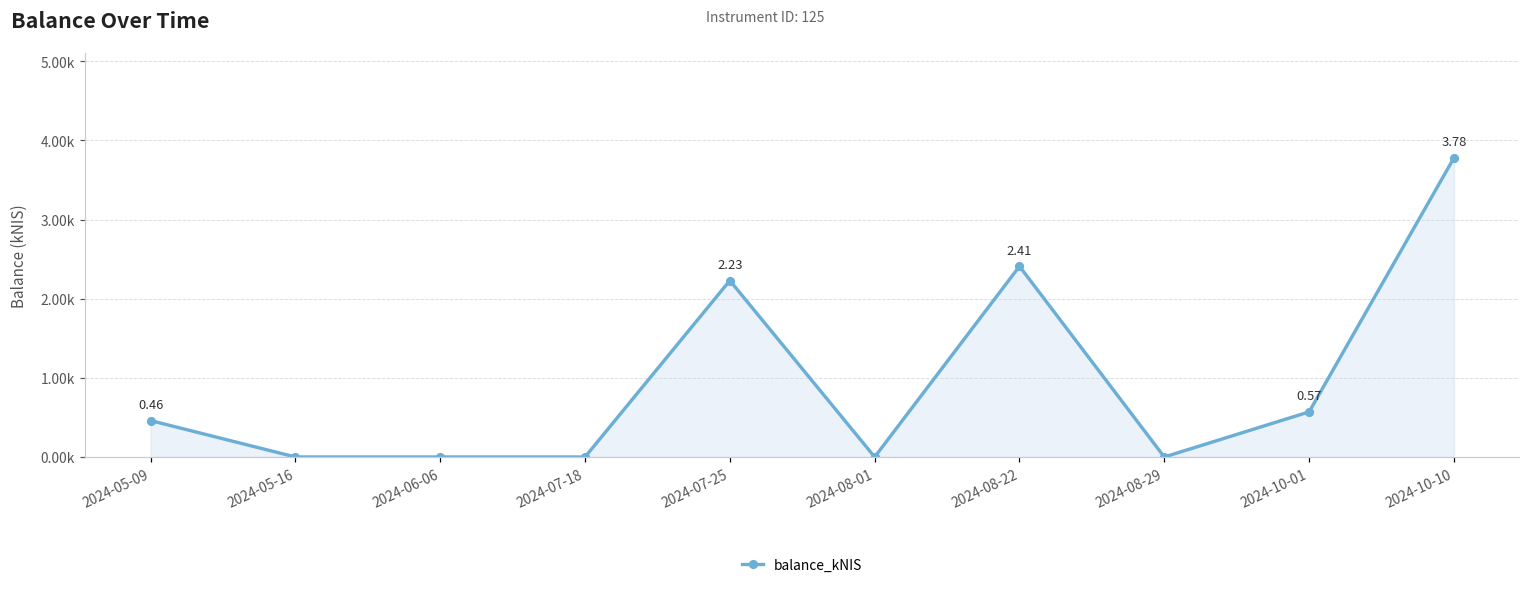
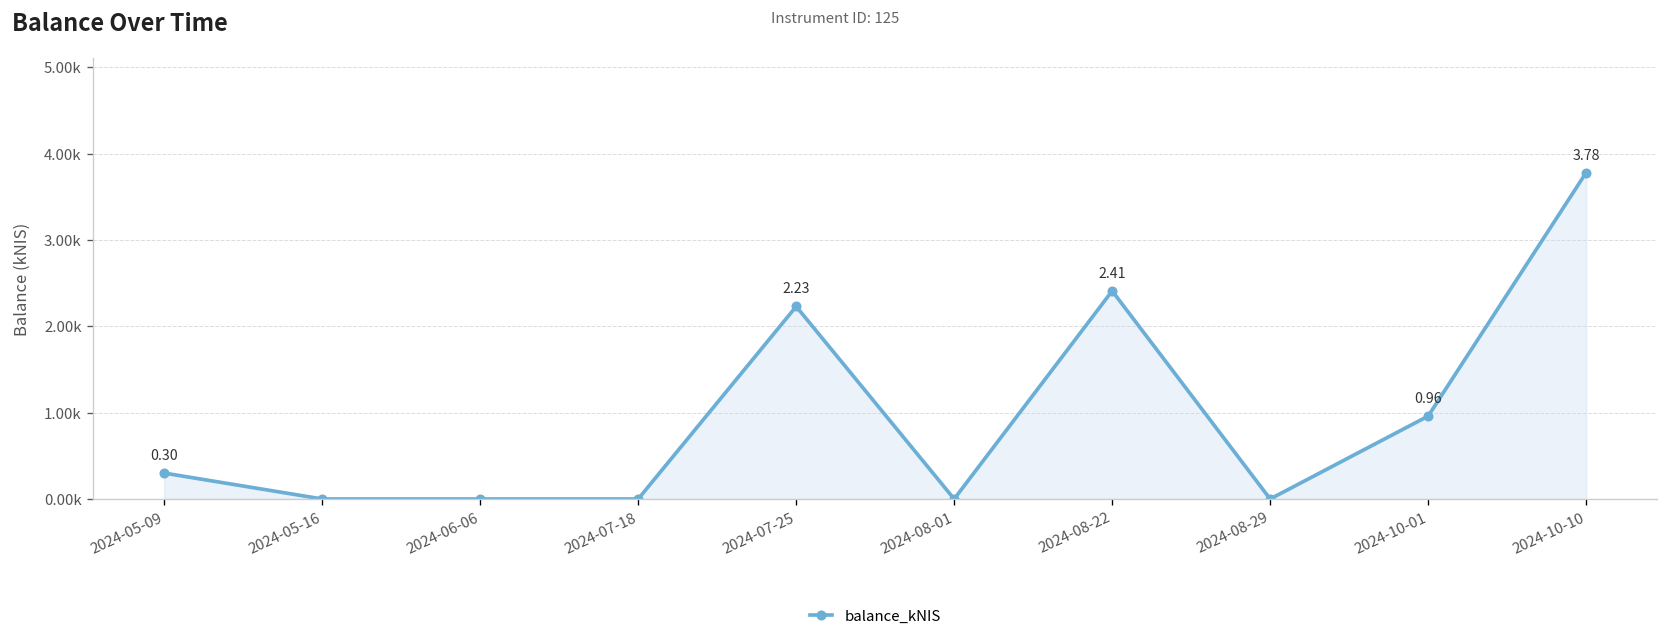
2024-05-09: 0.46 -> 0.30
2024-10-01: 0.57 -> 0.96
